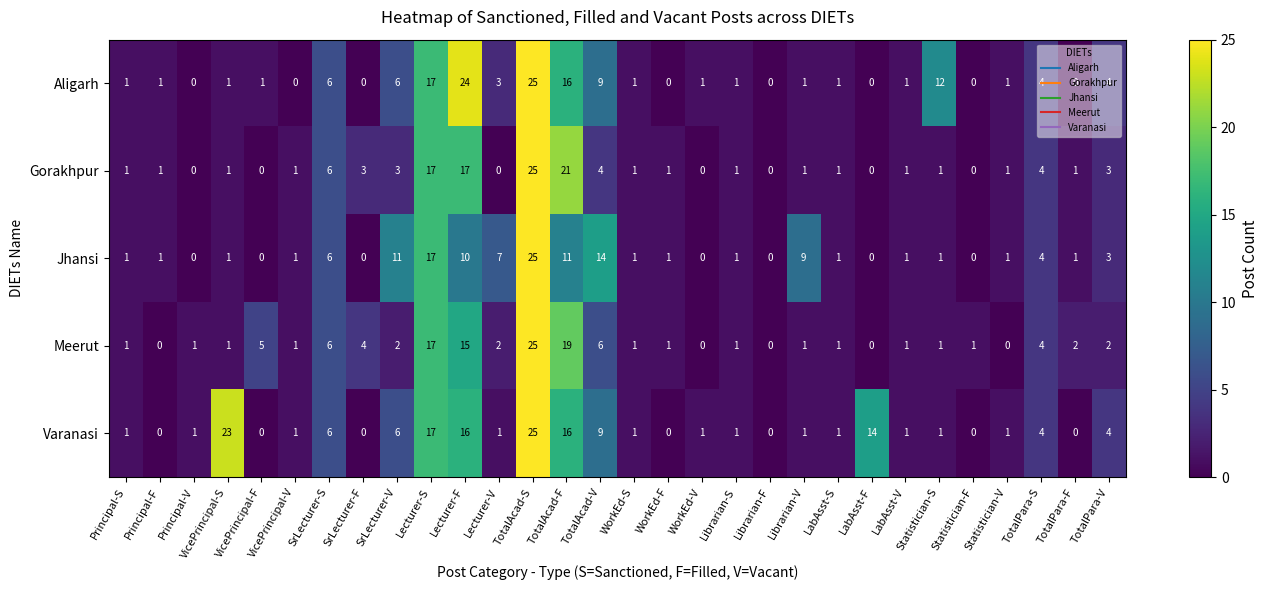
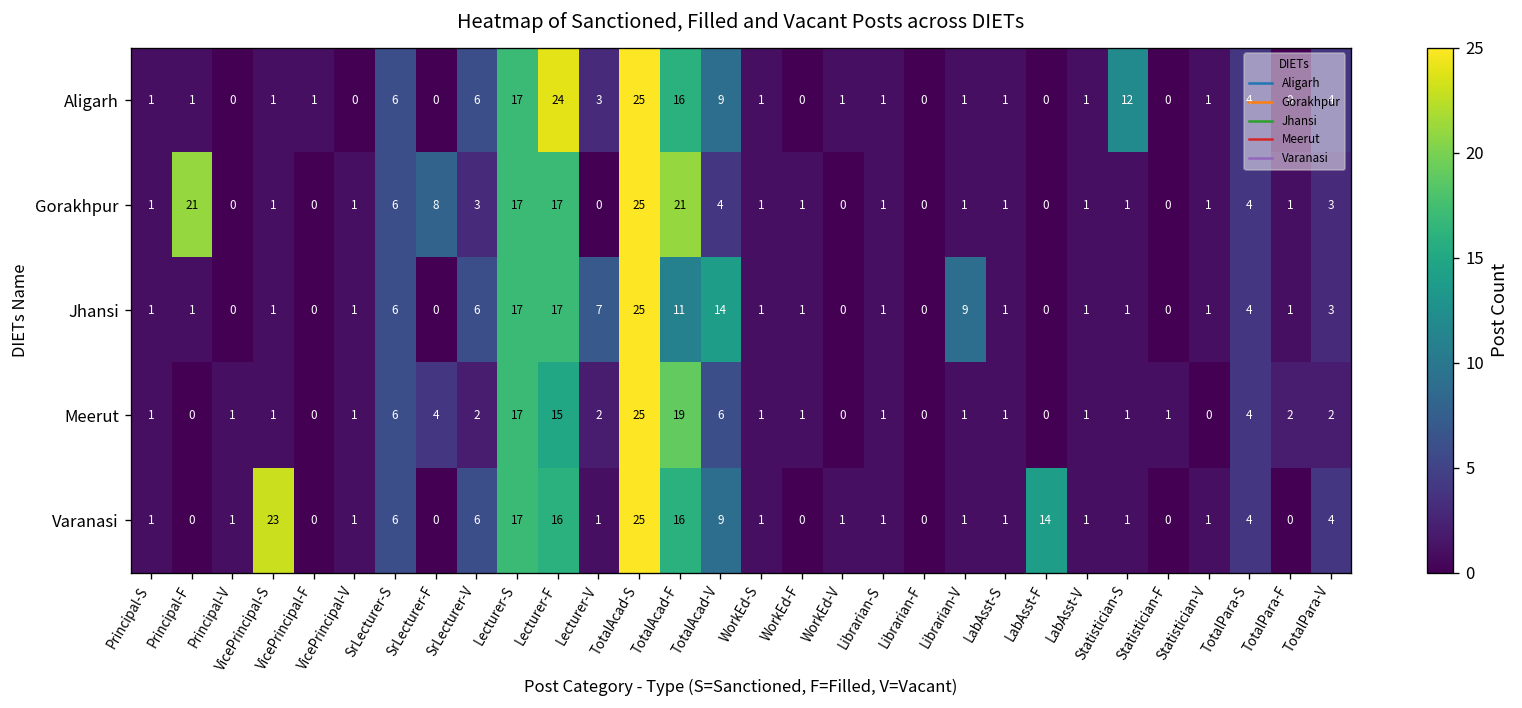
Gorakhpur, Principal-F: 1 -> 21
Gorakhpur, SrLecturer-F: 3 -> 8
Jhansi, SrLecturer-V: 11 -> 6
Jhansi, Lecturer-F: 10 -> 17
Meerut, VicePrincipal-F: 5 -> 0
